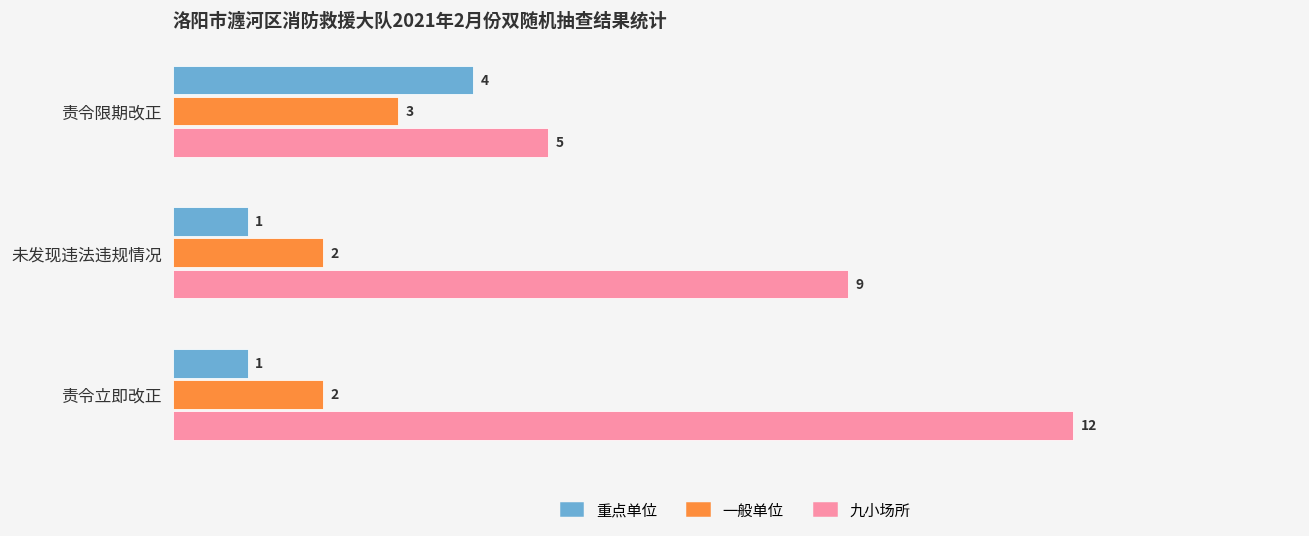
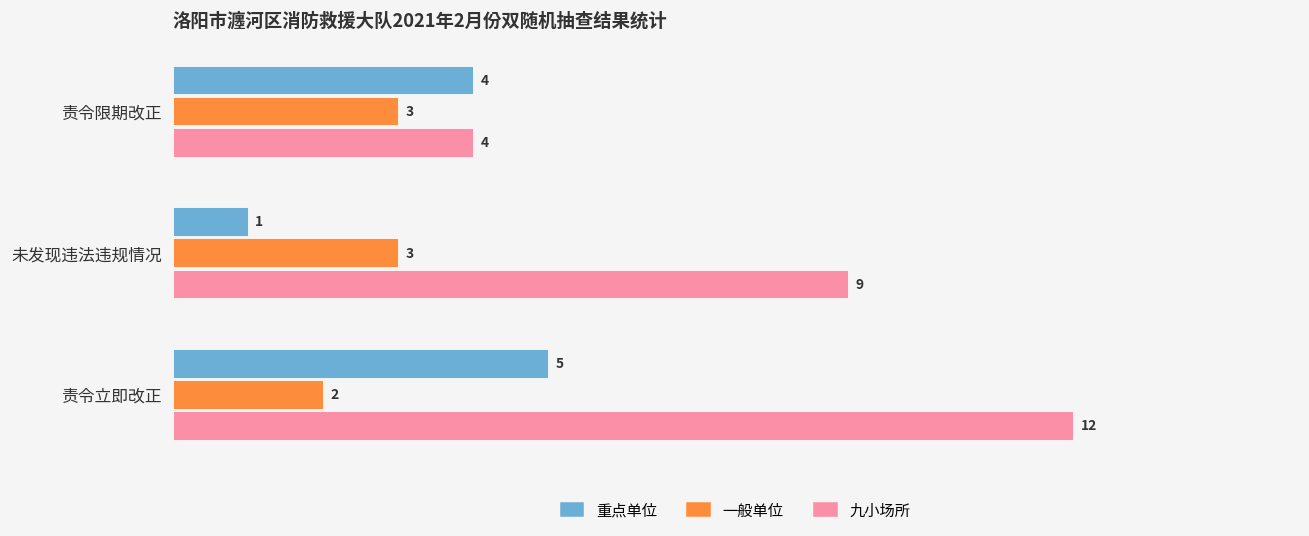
九小场所, 责令限期改正: 5 -> 4
一般单位, 未发现违法违规情况: 2 -> 3
重点单位, 责令立即改正: 1 -> 5
